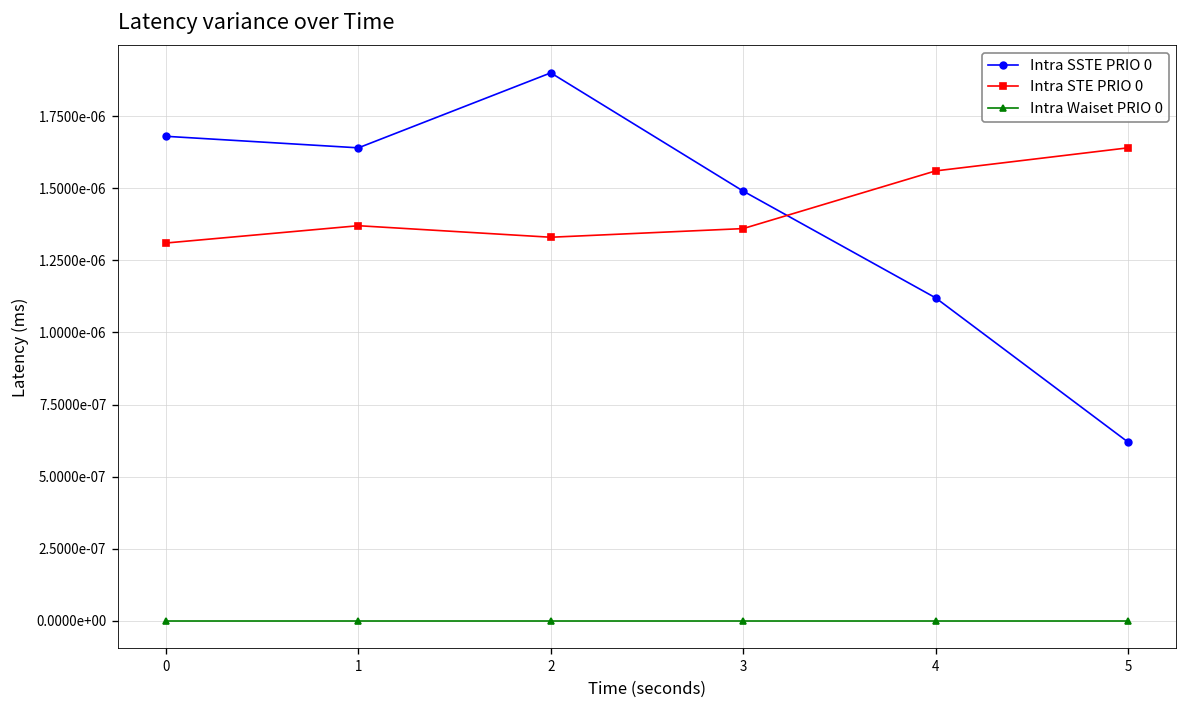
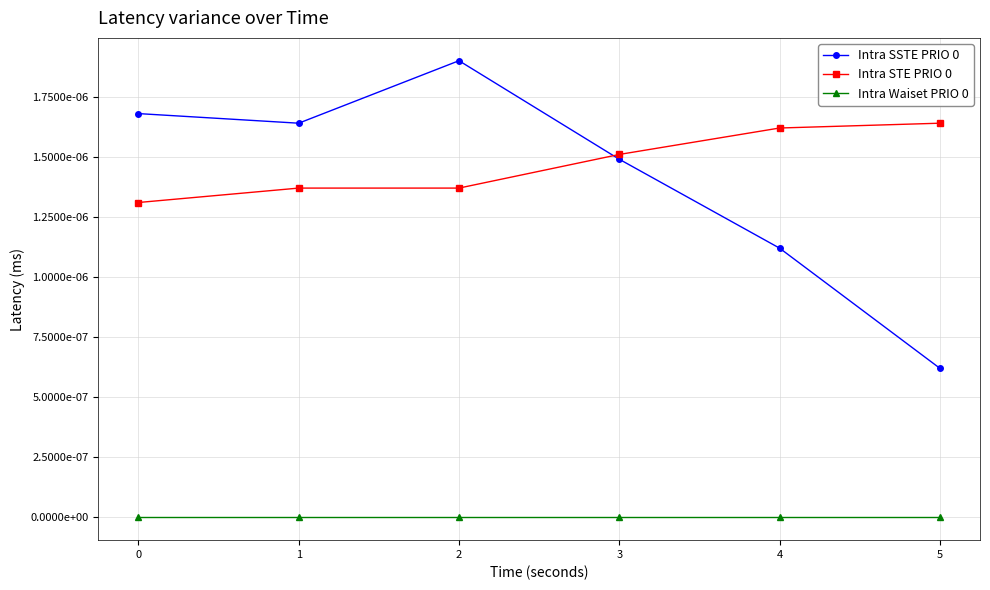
Intra STE PRIO 0, 2: 0.00000133 -> 0.00000137
Intra STE PRIO 0, 3: 0.00000136 -> 0.00000151
Intra STE PRIO 0, 4: 0.00000156 -> 0.00000162
